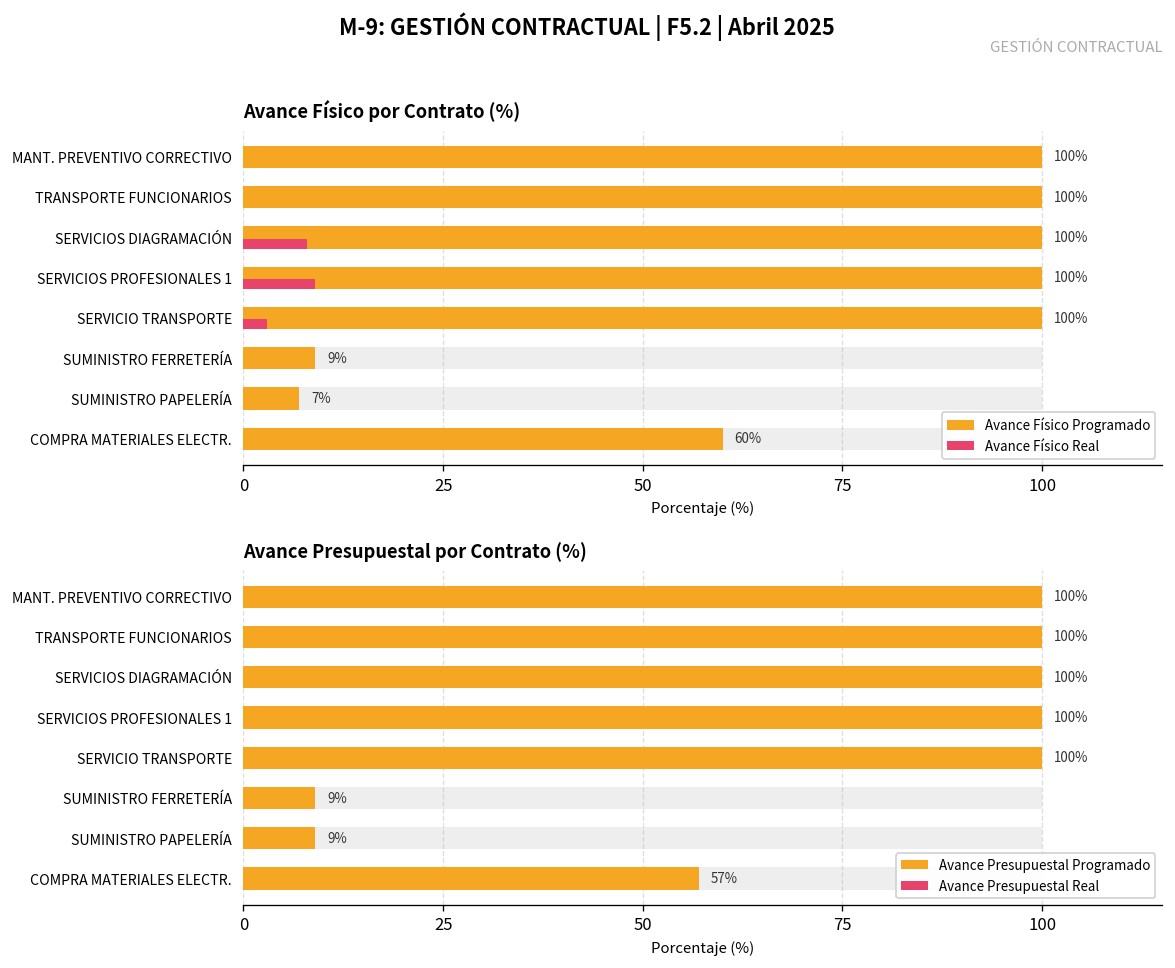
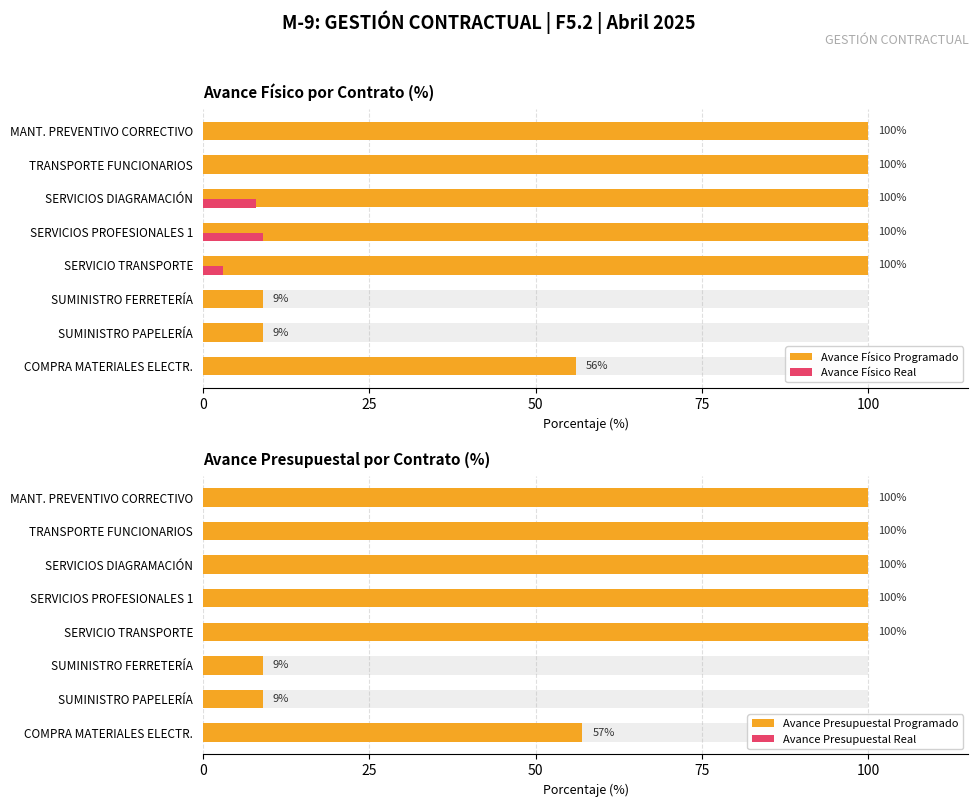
Avance Físico por Contrato (%), Avance Físico Programado, SUMINISTRO PAPELERÍA: 7% -> 9%
Avance Físico por Contrato (%), Avance Físico Programado, COMPRA MATERIALES ELECTR.: 60% -> 56%
